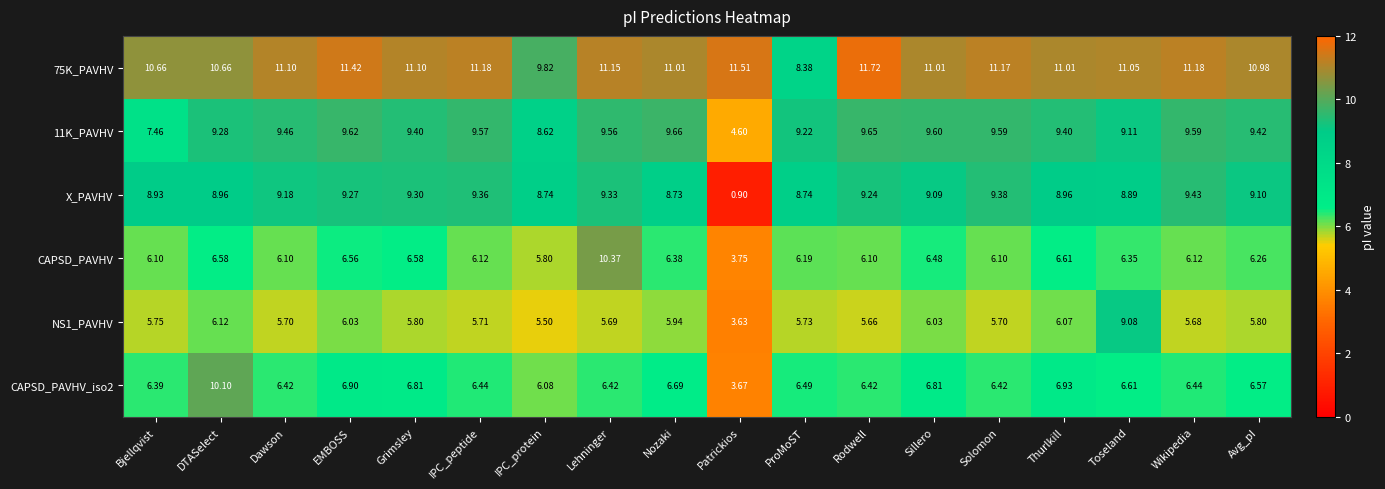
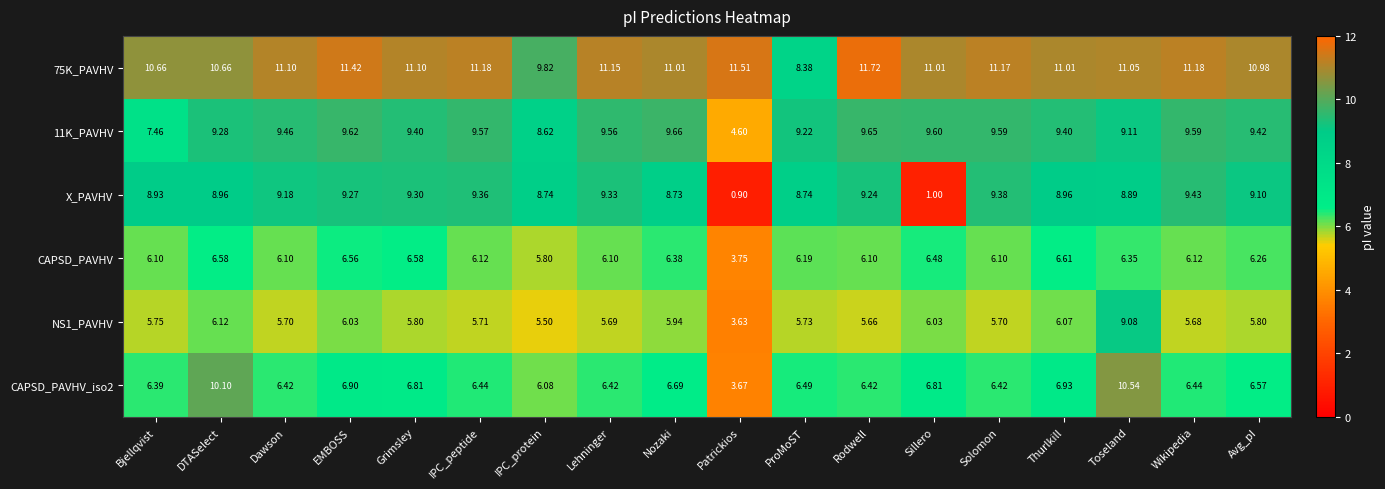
X_PAVHV, Sillero: 9.09 -> 1.00
CAPSD_PAVHV, Lehninger: 10.37 -> 6.10
CAPSD_PAVHV_iso2, Toseland: 6.61 -> 10.54
